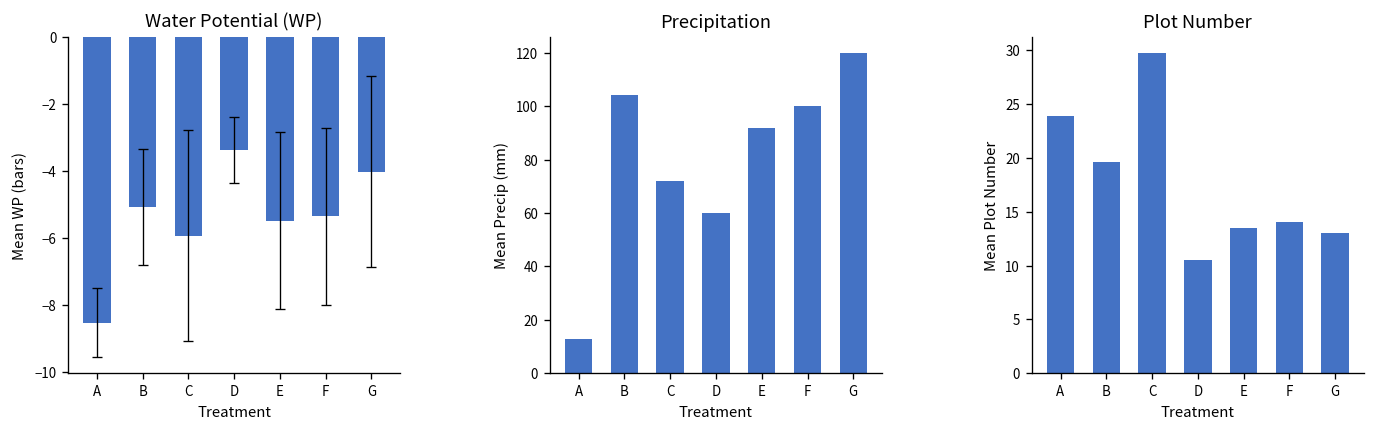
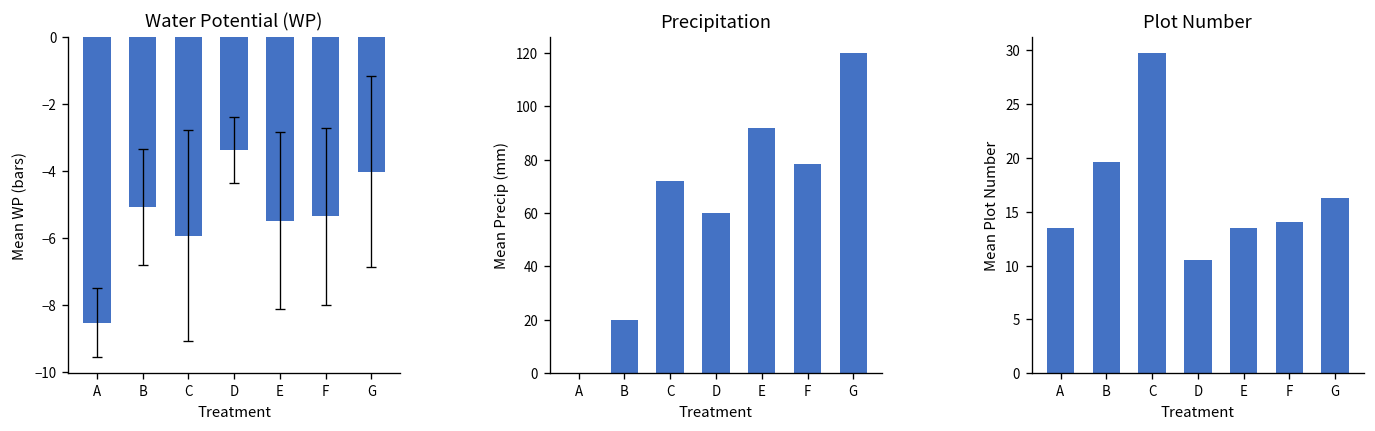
Precipitation, A: 13 -> 0
Precipitation, B: 104 -> 20
Precipitation, F: 100 -> 79
Plot Number, A: 24 -> 14
Plot Number, G: 13 -> 16
